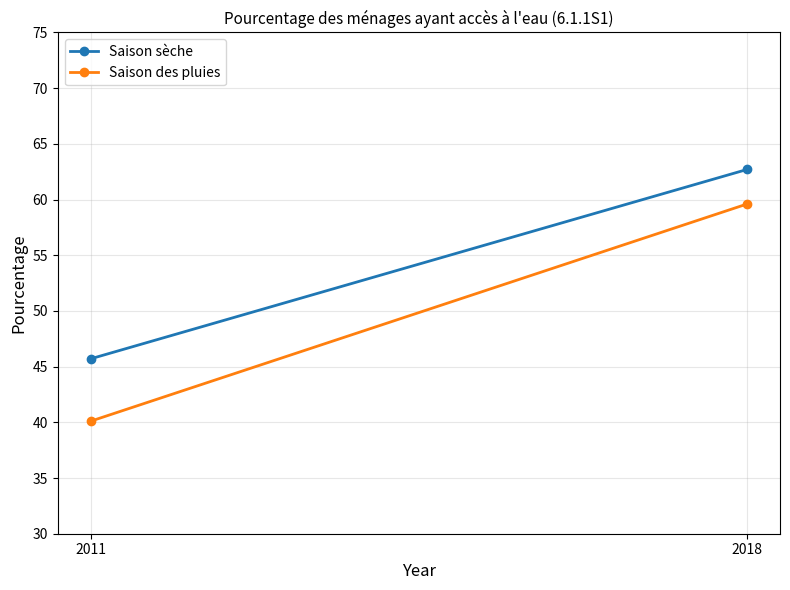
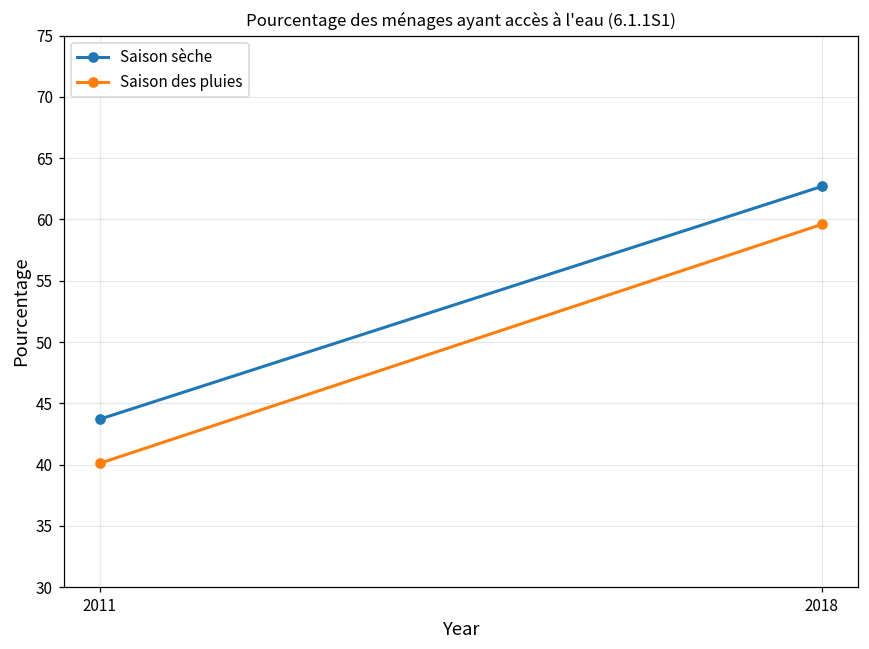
Saison sèche, 2011: 45.7 -> 43.7
